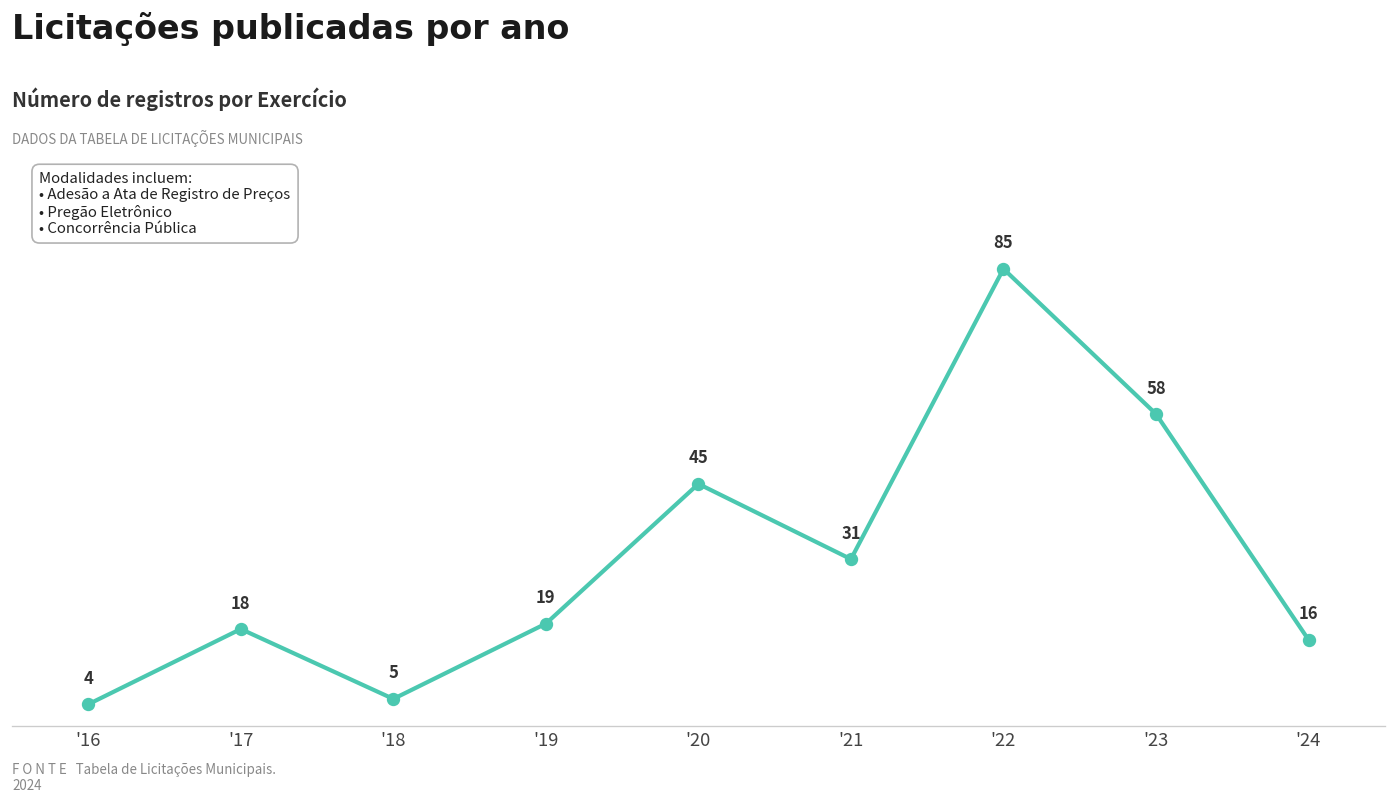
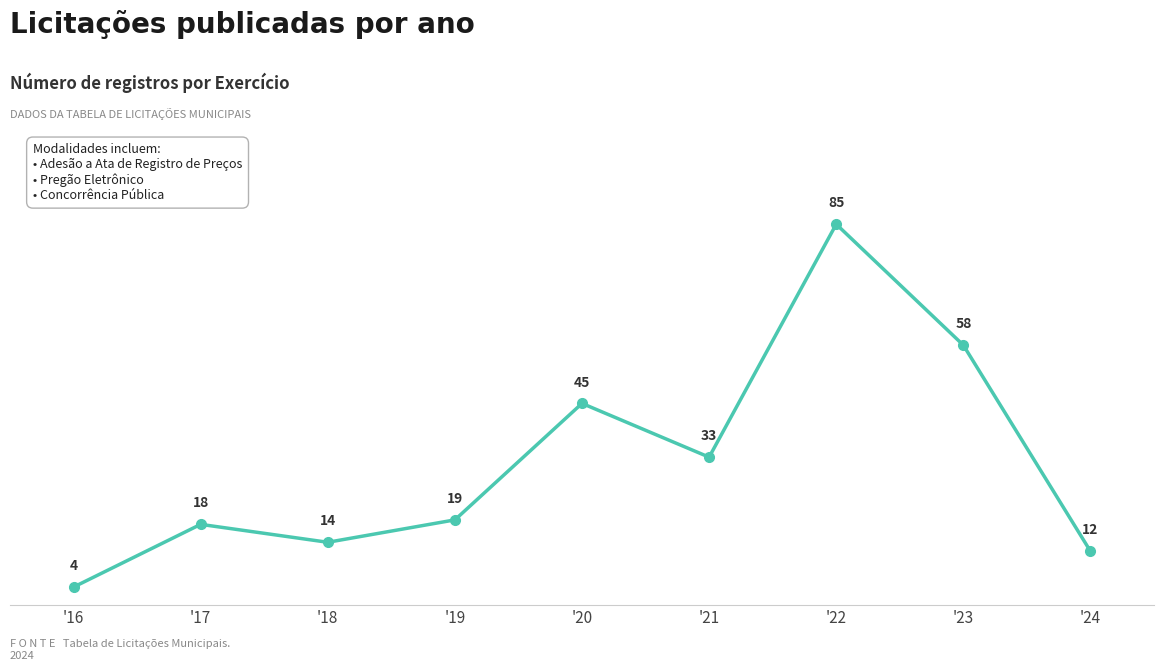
'18: 5 -> 14
'21: 31 -> 33
'24: 16 -> 12
